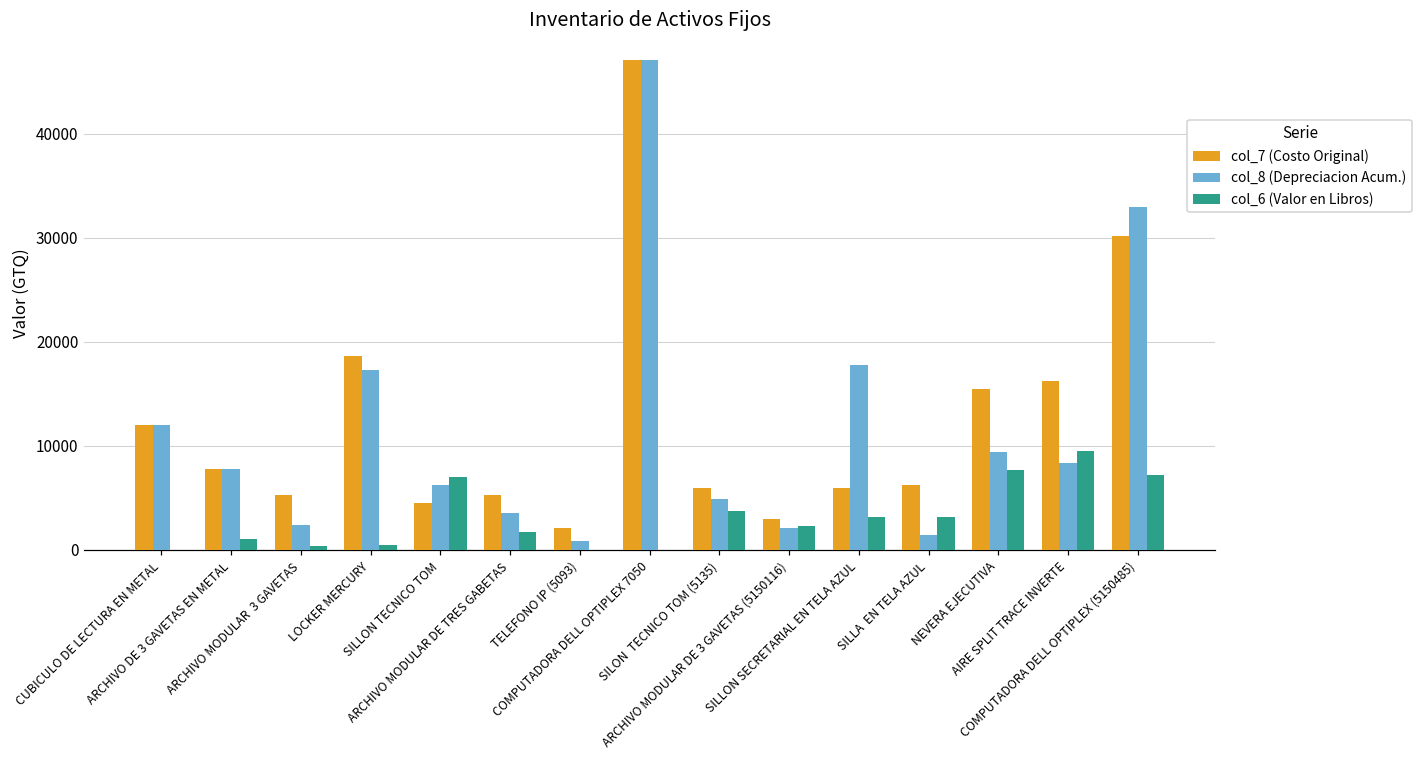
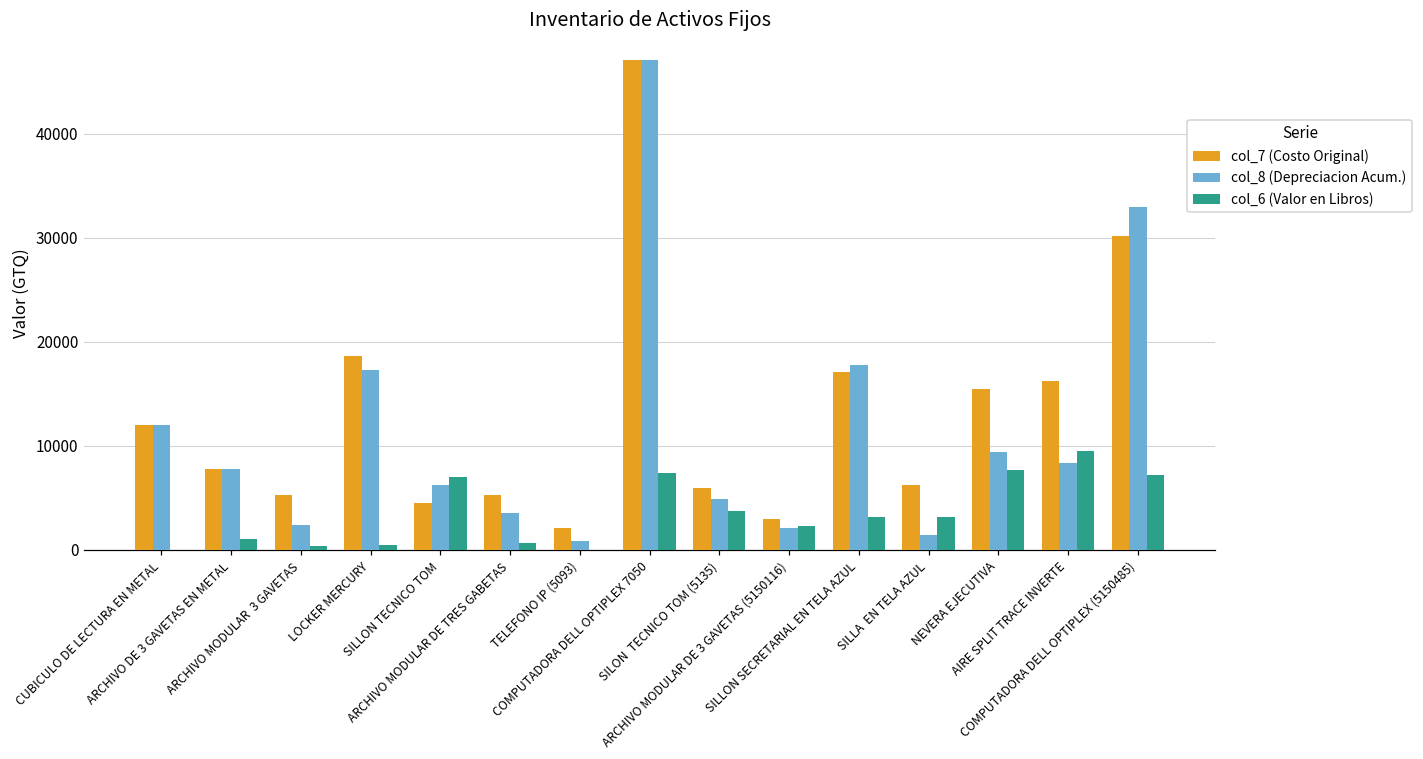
col_6 (Valor en Libros), ARCHIVO MODULAR DE TRES GABETAS: 2000 -> 1000
col_6 (Valor en Libros), COMPUTADORA DELL OPTIPLEX 7050: 0 -> 7000
col_7 (Costo Original), SILLON SECRETARIAL EN TELA AZUL: 6000 -> 17000
